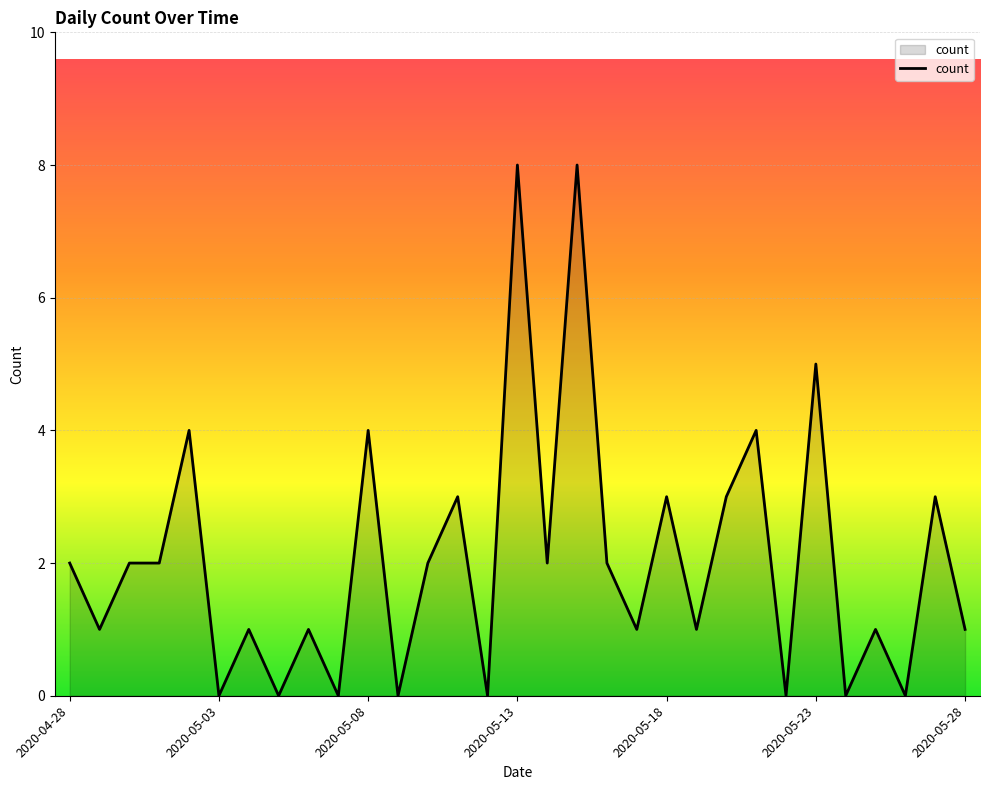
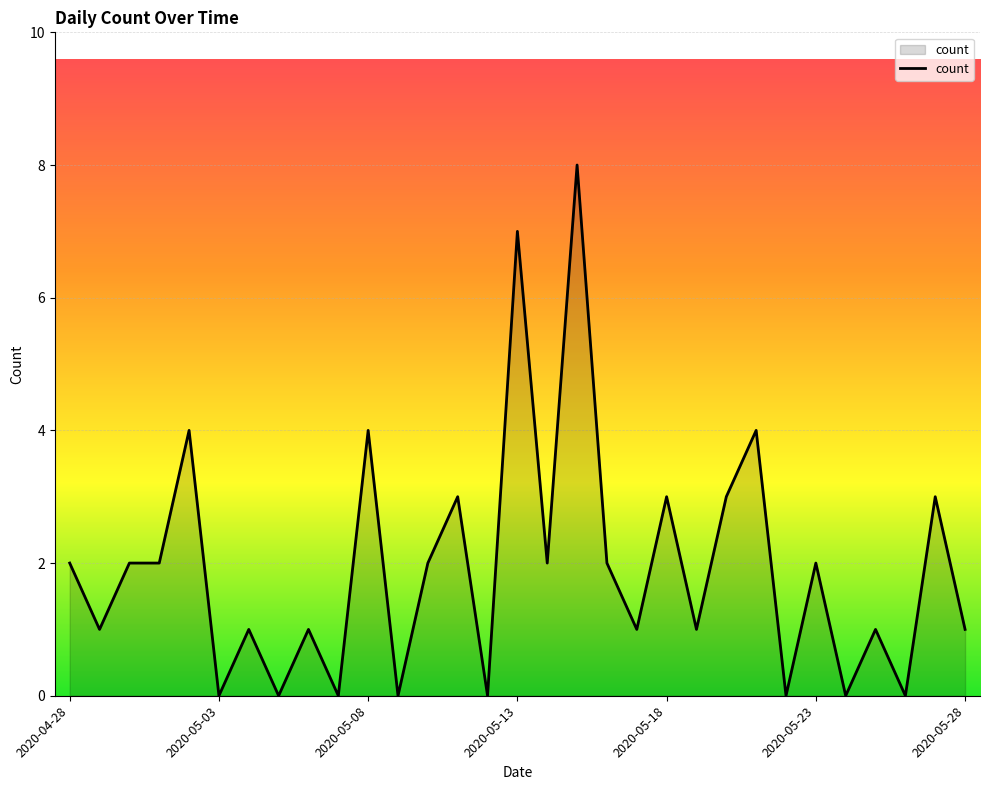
2020-05-13: 8 -> 7
2020-05-23: 5 -> 2
